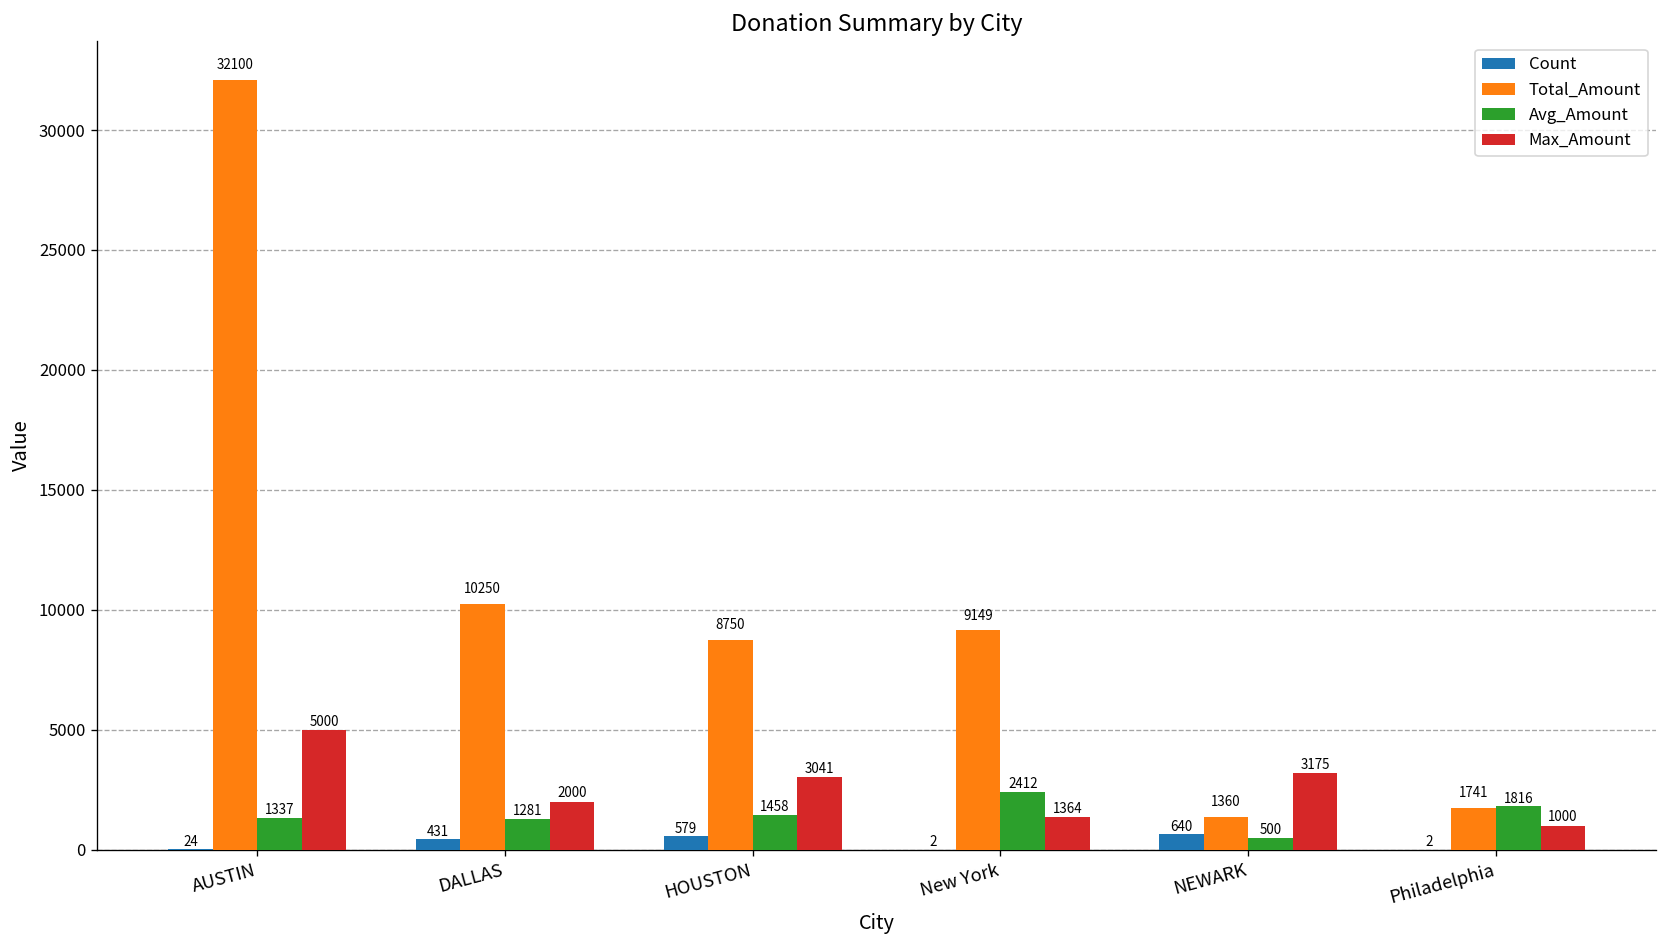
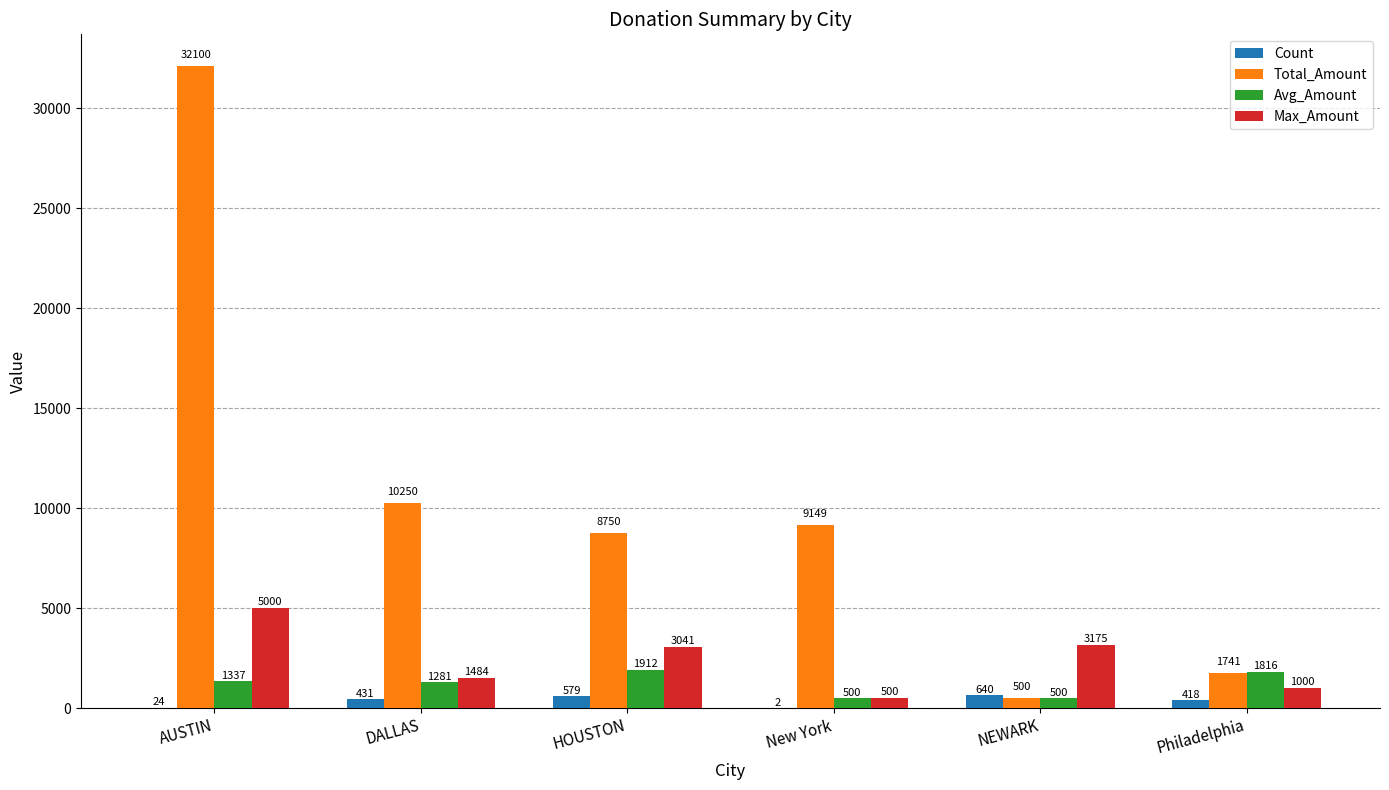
Max_Amount, DALLAS: 2000 -> 1484
Avg_Amount, HOUSTON: 1458 -> 1912
Avg_Amount, New York: 2412 -> 500
Max_Amount, New York: 1364 -> 500
Total_Amount, NEWARK: 1360 -> 500
Count, Philadelphia: 2 -> 418
